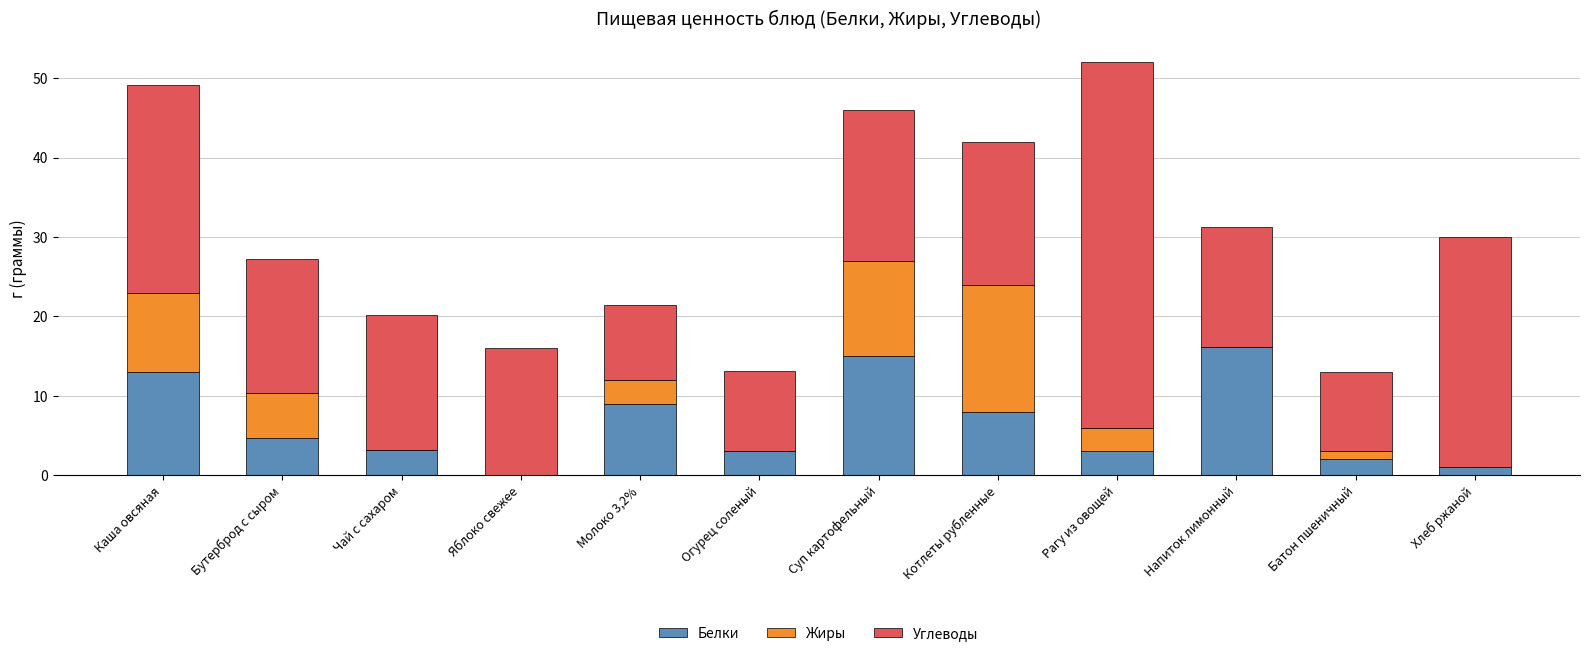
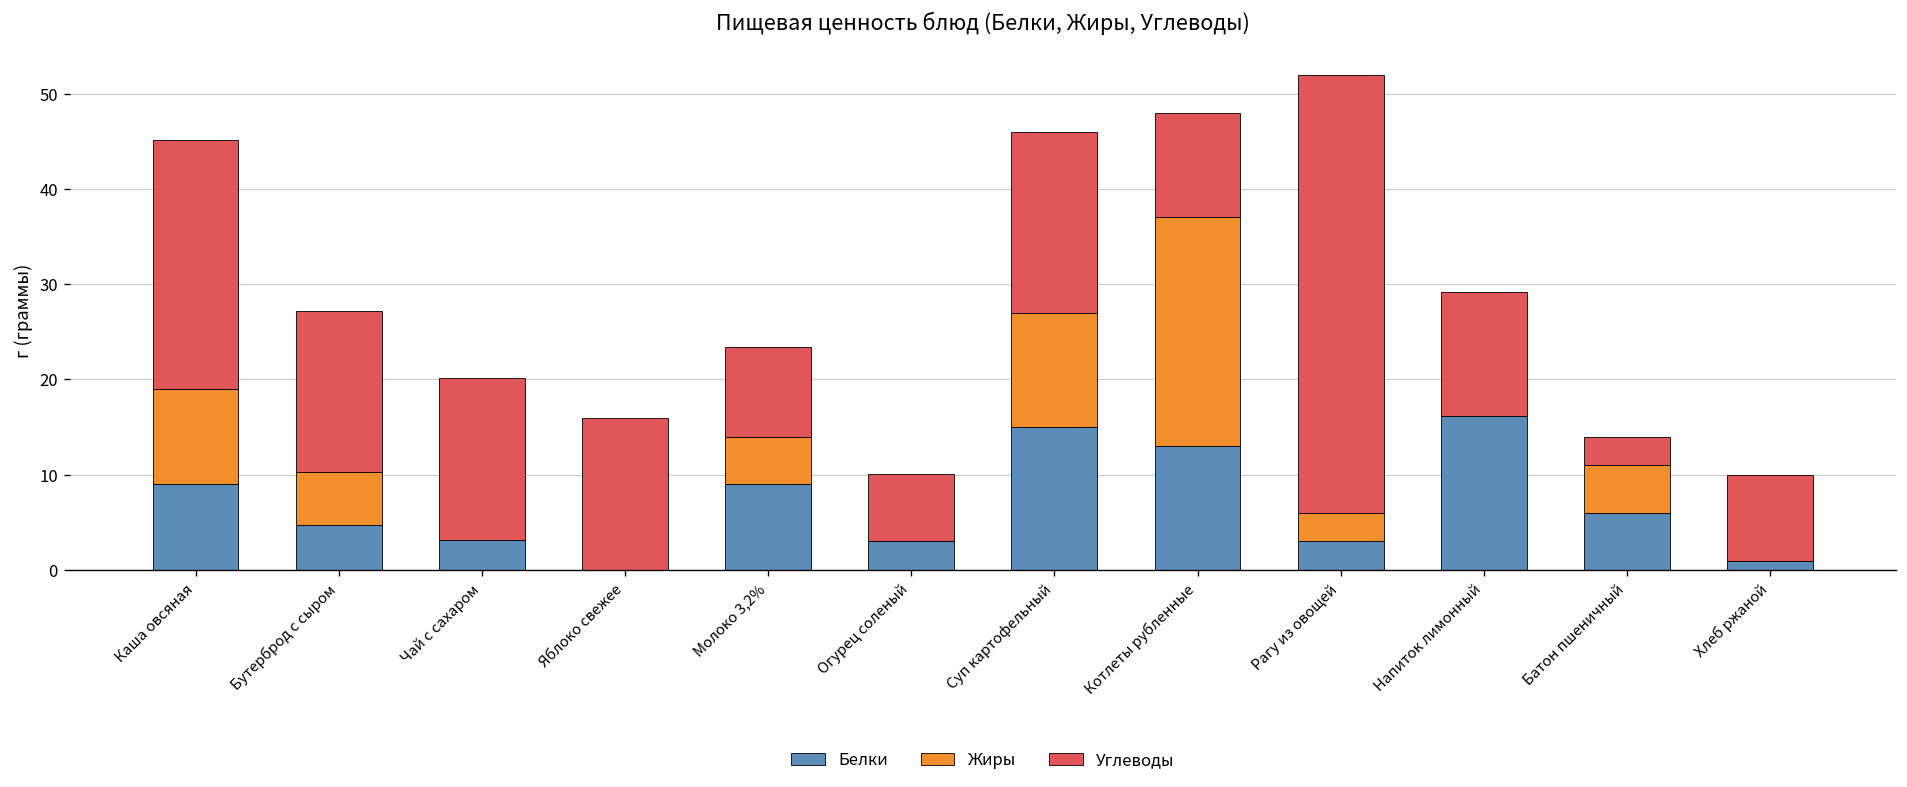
Белки, Каша овсяная: 13 -> 9
Жиры, Молоко 3,2%: 3 -> 5
Углеводы, Огурец соленый: 10 -> 7
Белки, Котлеты рубленные: 8 -> 13
Жиры, Котлеты рубленные: 16 -> 24
Углеводы, Котлеты рубленные: 18 -> 11
Углеводы, Напиток лимонный: 15 -> 13
Белки, Батон пшеничный: 2 -> 6
Жиры, Батон пшеничный: 1 -> 5
Углеводы, Батон пшеничный: 10 -> 3
Углеводы, Хлеб ржаной: 29 -> 9
